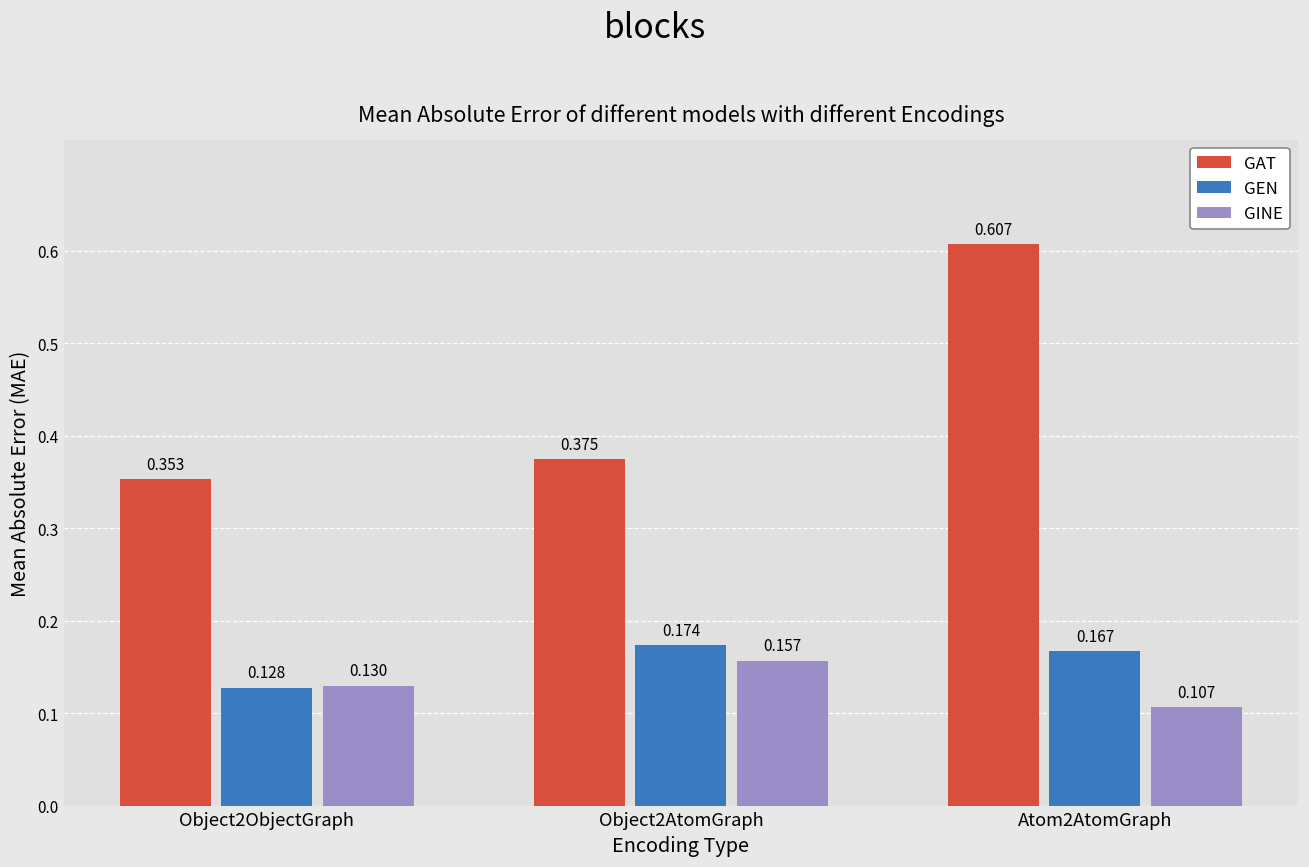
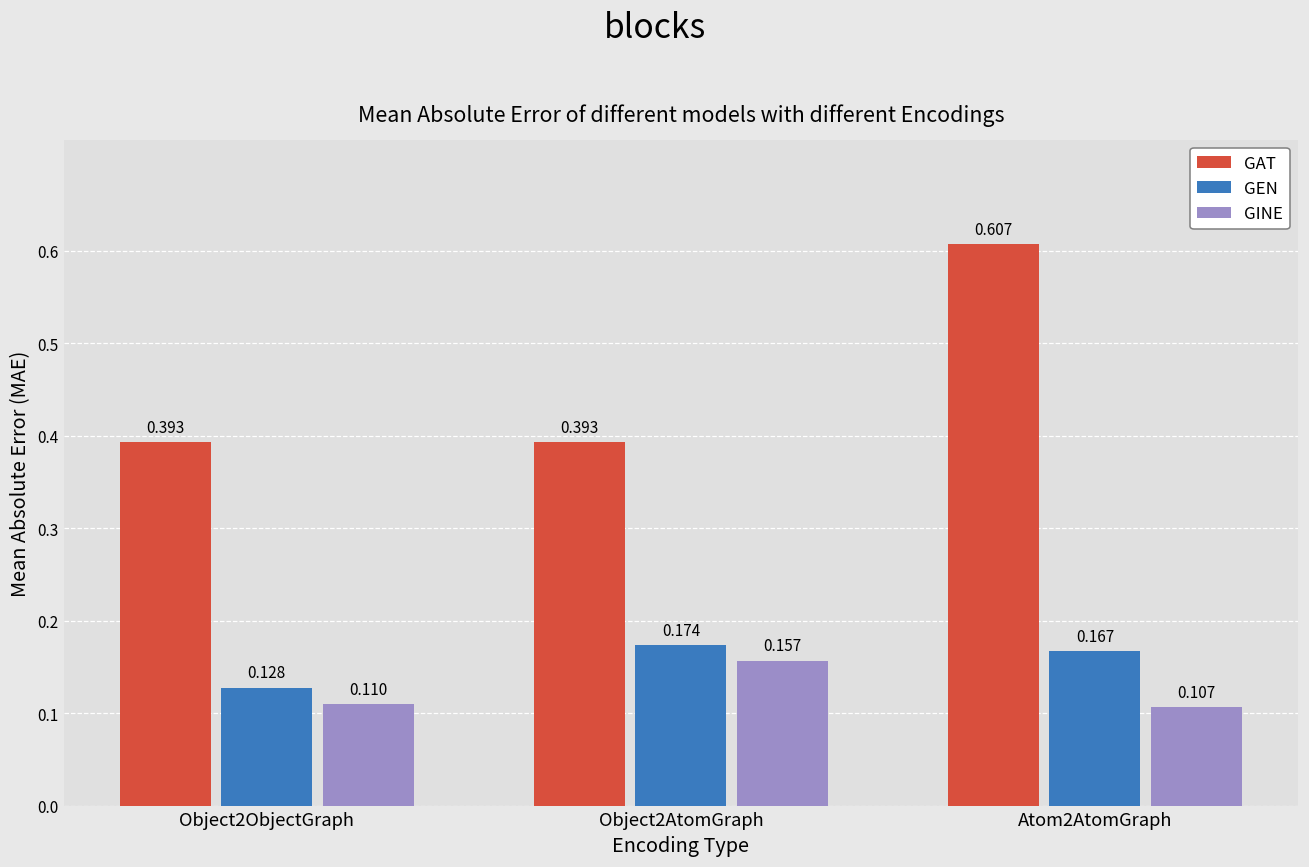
GAT, Object2ObjectGraph: 0.353 -> 0.393
GINE, Object2ObjectGraph: 0.130 -> 0.110
GAT, Object2AtomGraph: 0.375 -> 0.393
